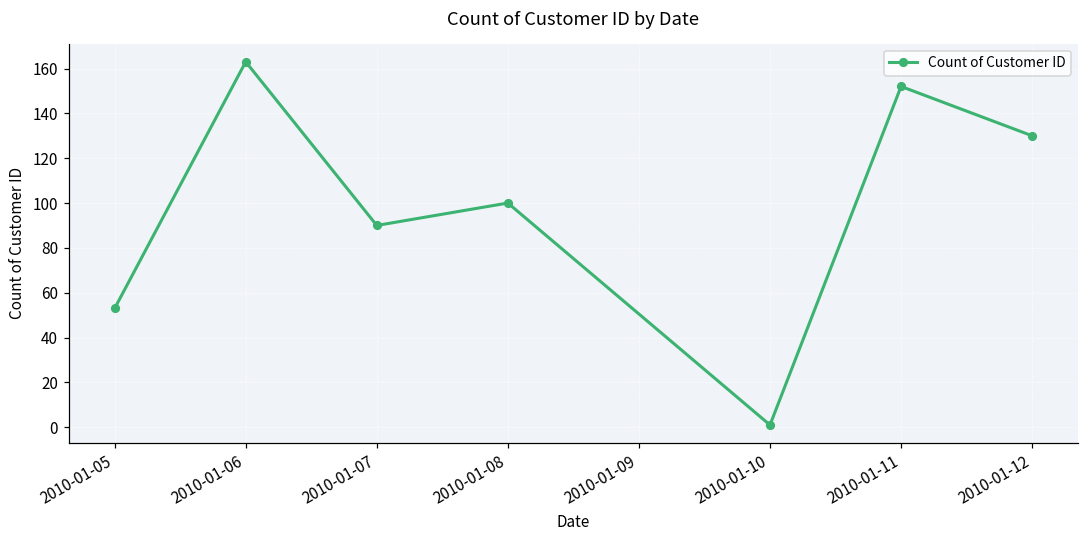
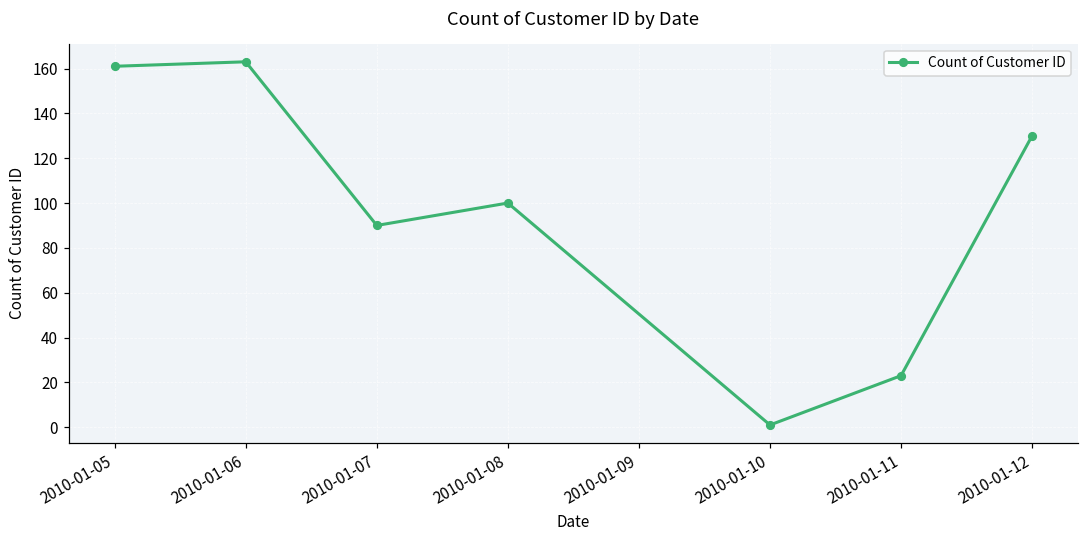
2010-01-05: 53 -> 161
2010-01-11: 152 -> 23
